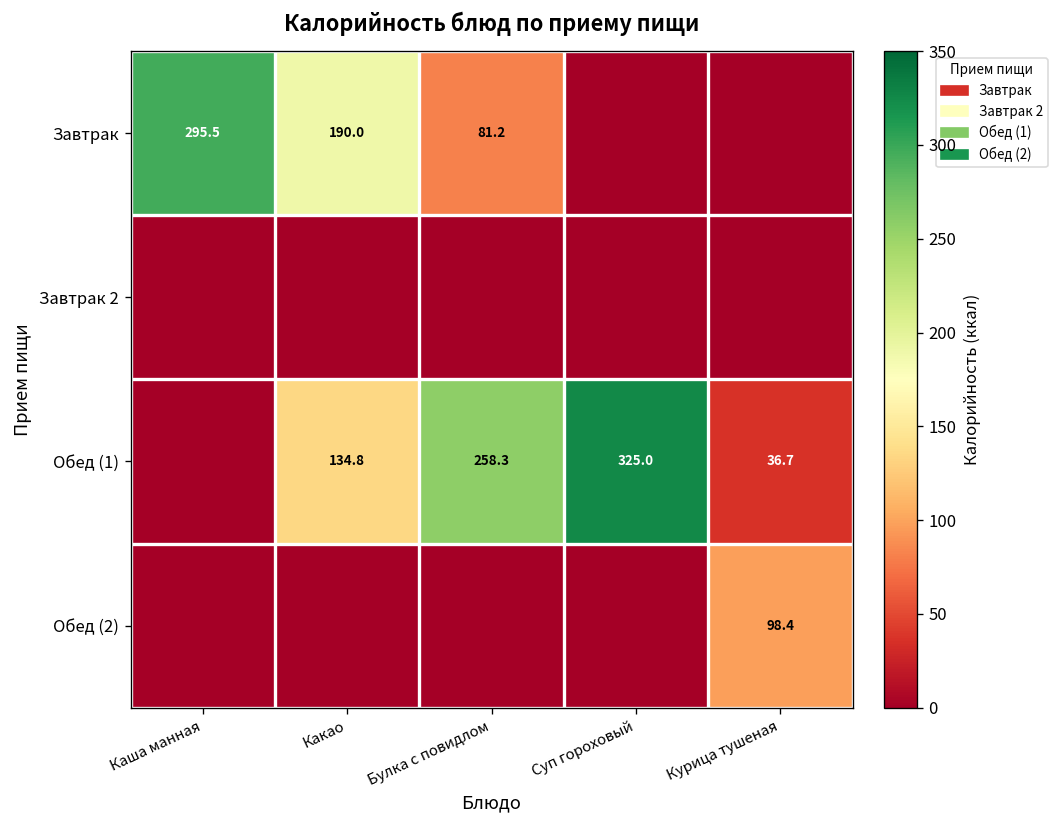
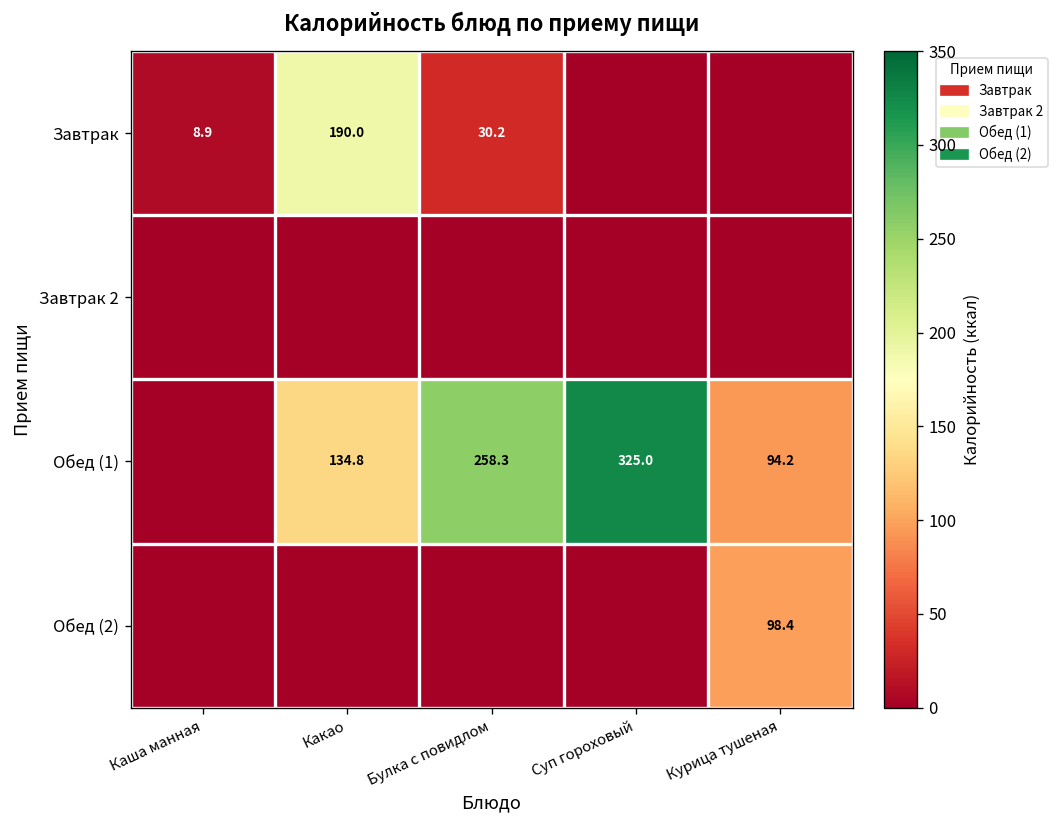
Завтрак, Каша манная: 295.5 -> 8.9
Завтрак, Булка с повидлом: 81.2 -> 30.2
Обед (1), Курица тушеная: 36.7 -> 94.2
